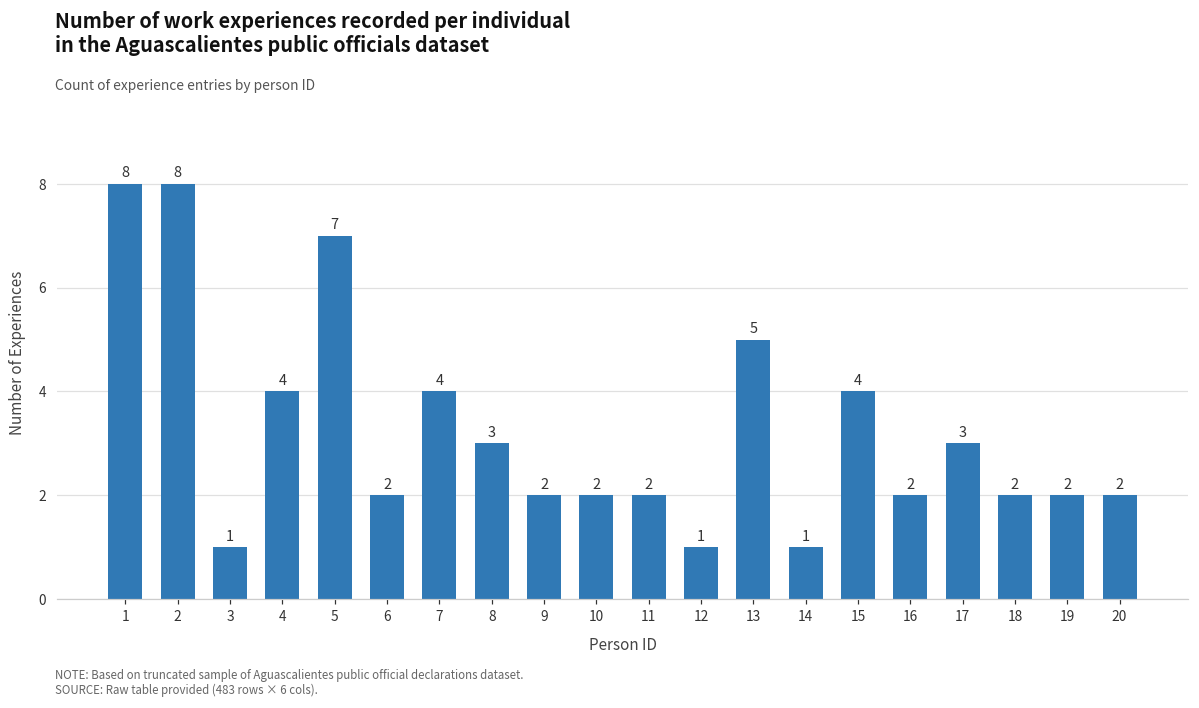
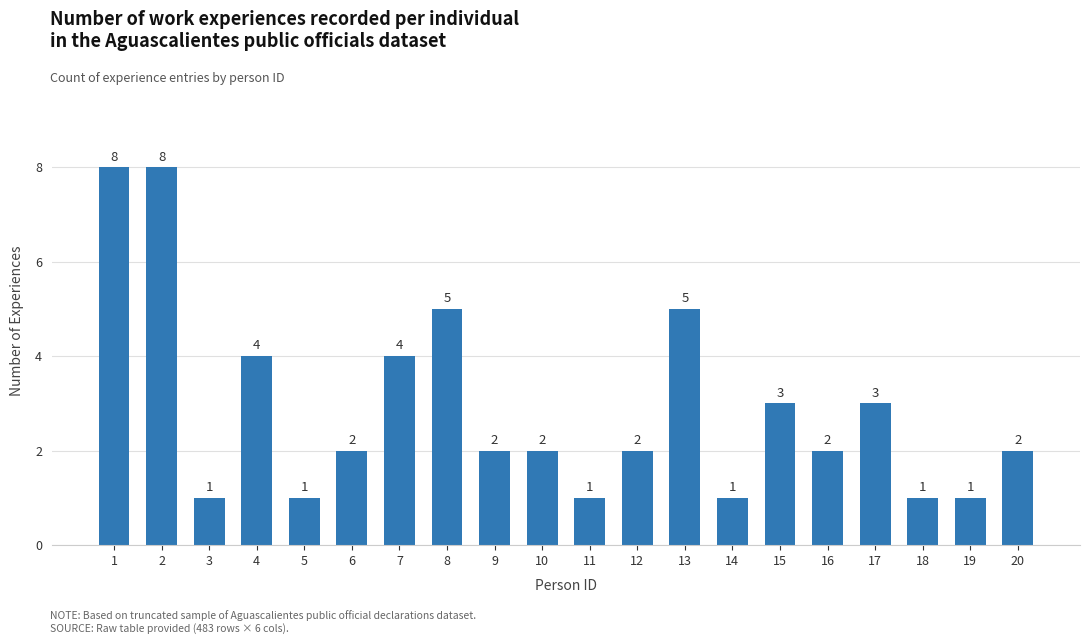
5: 7 -> 1
8: 3 -> 5
11: 2 -> 1
12: 1 -> 2
15: 4 -> 3
18: 2 -> 1
19: 2 -> 1
